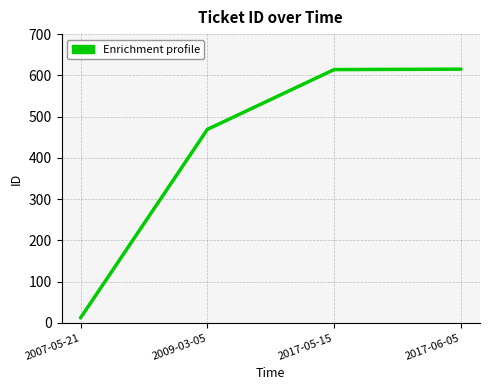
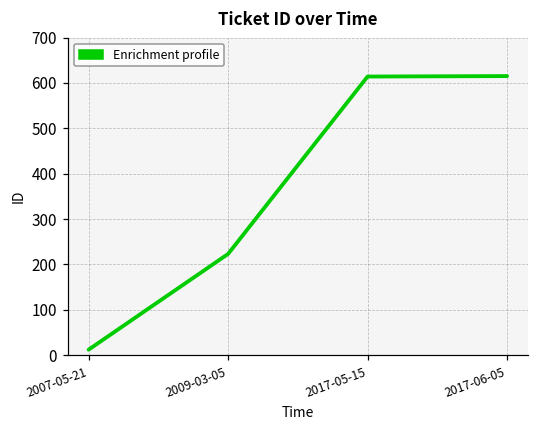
2009-03-05: 470 -> 220
